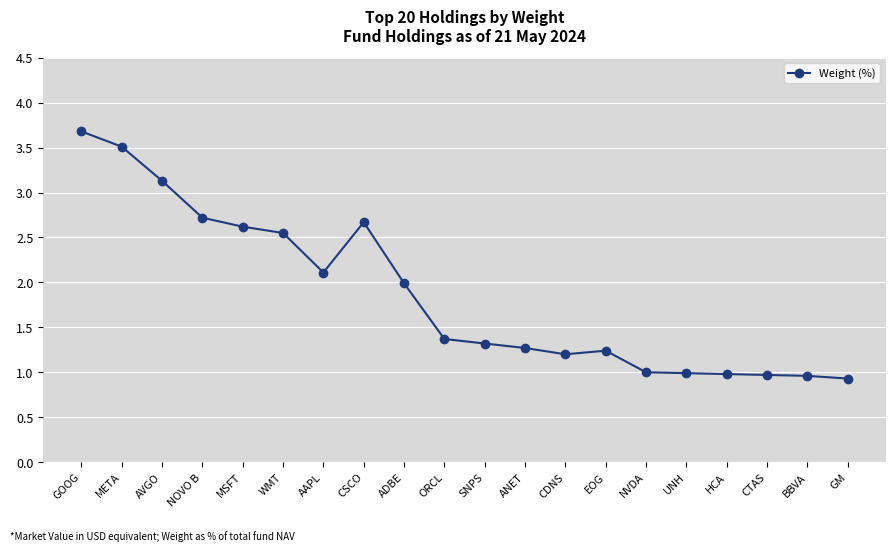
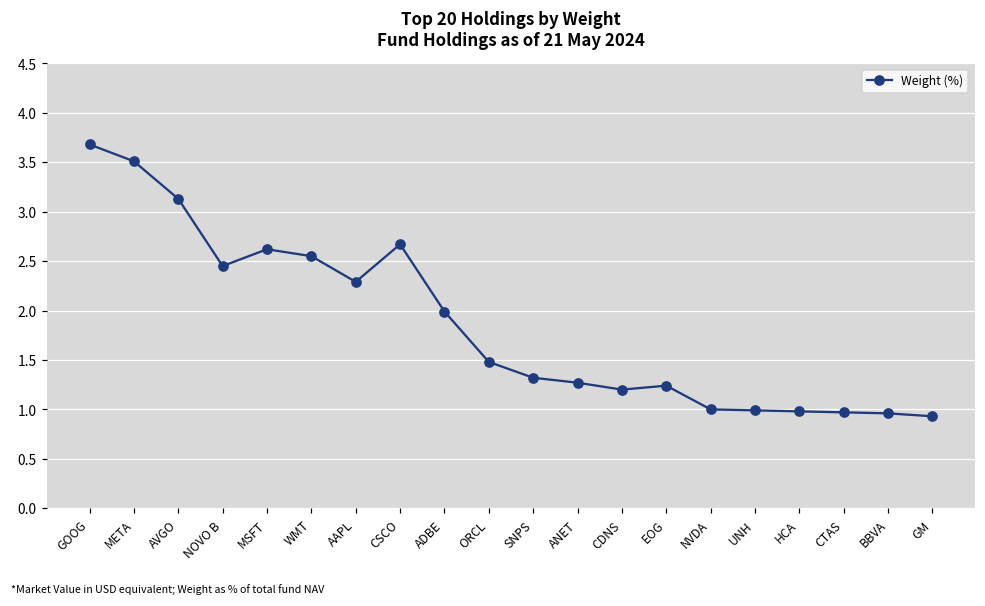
NOVO B: 2.7 -> 2.5
AAPL: 2.1 -> 2.3
ORCL: 1.4 -> 1.5
